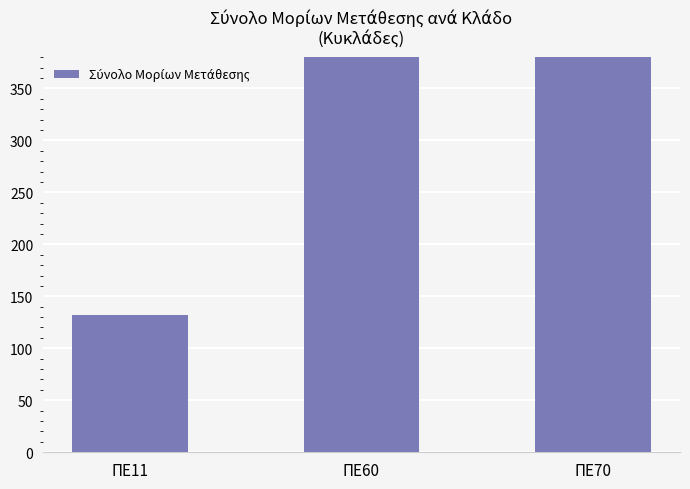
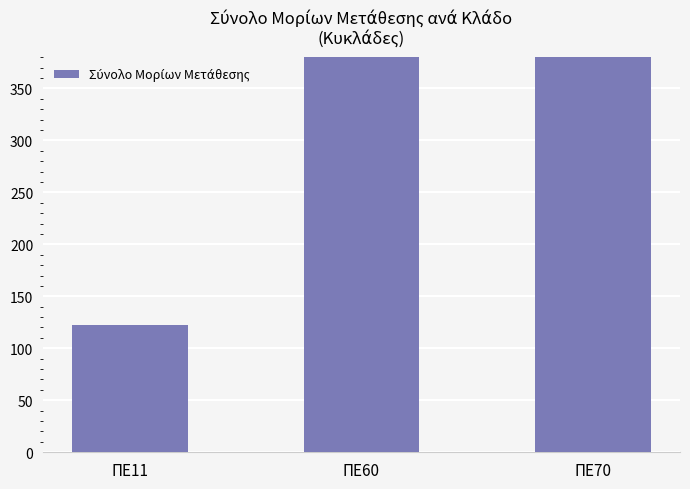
ΠΕ11: 132 -> 123
